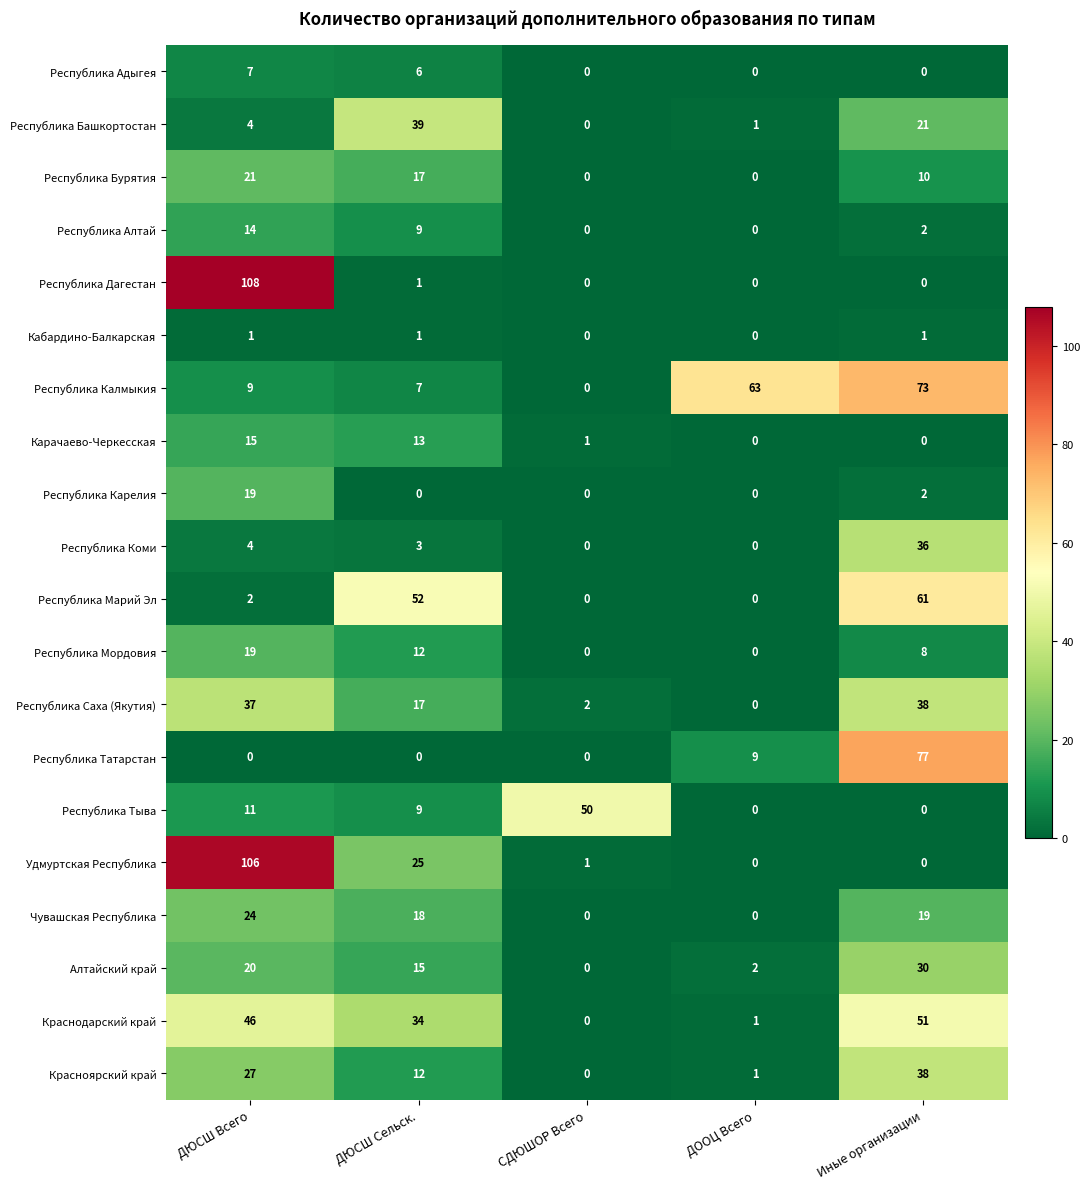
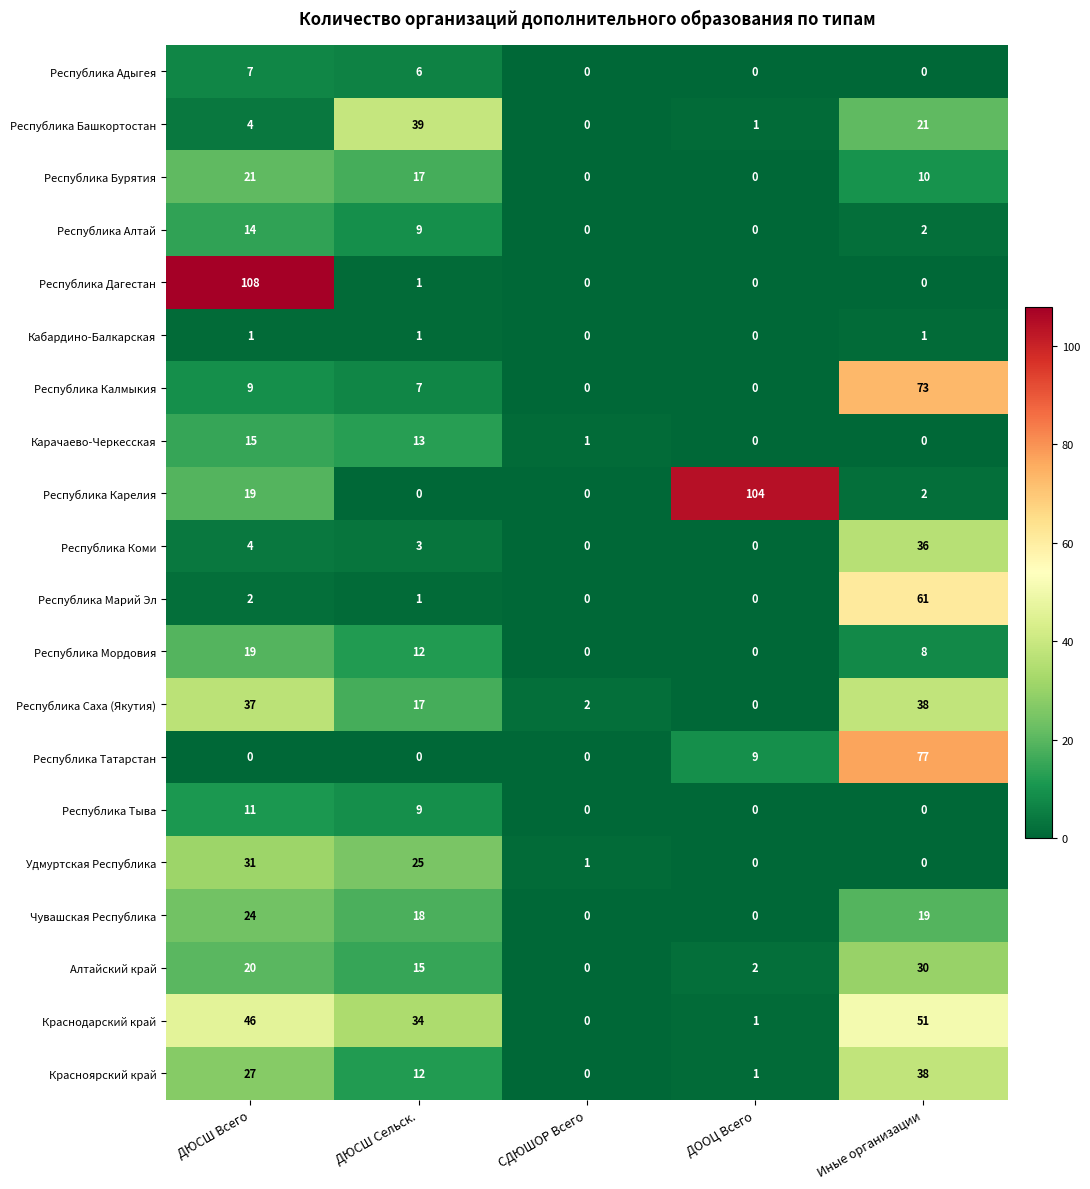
Республика Калмыкия, ДООЦ Всего: 63 -> 0
Республика Карелия, ДООЦ Всего: 0 -> 104
Республика Марий Эл, ДЮСШ Сельск.: 52 -> 1
Республика Тыва, СДЮШОР Всего: 50 -> 0
Удмуртская Республика, ДЮСШ Всего: 106 -> 31
